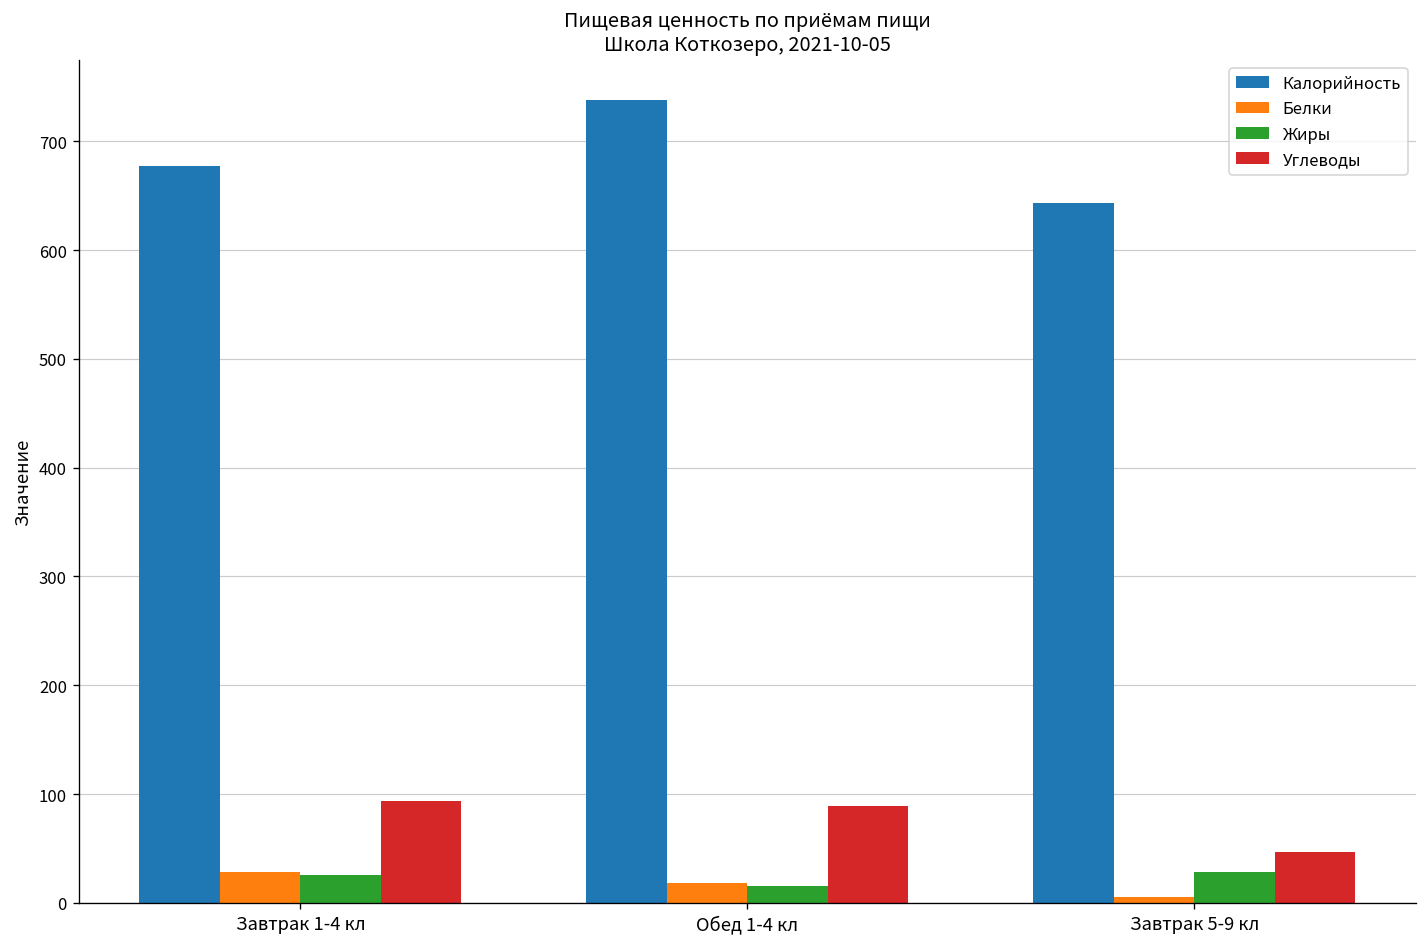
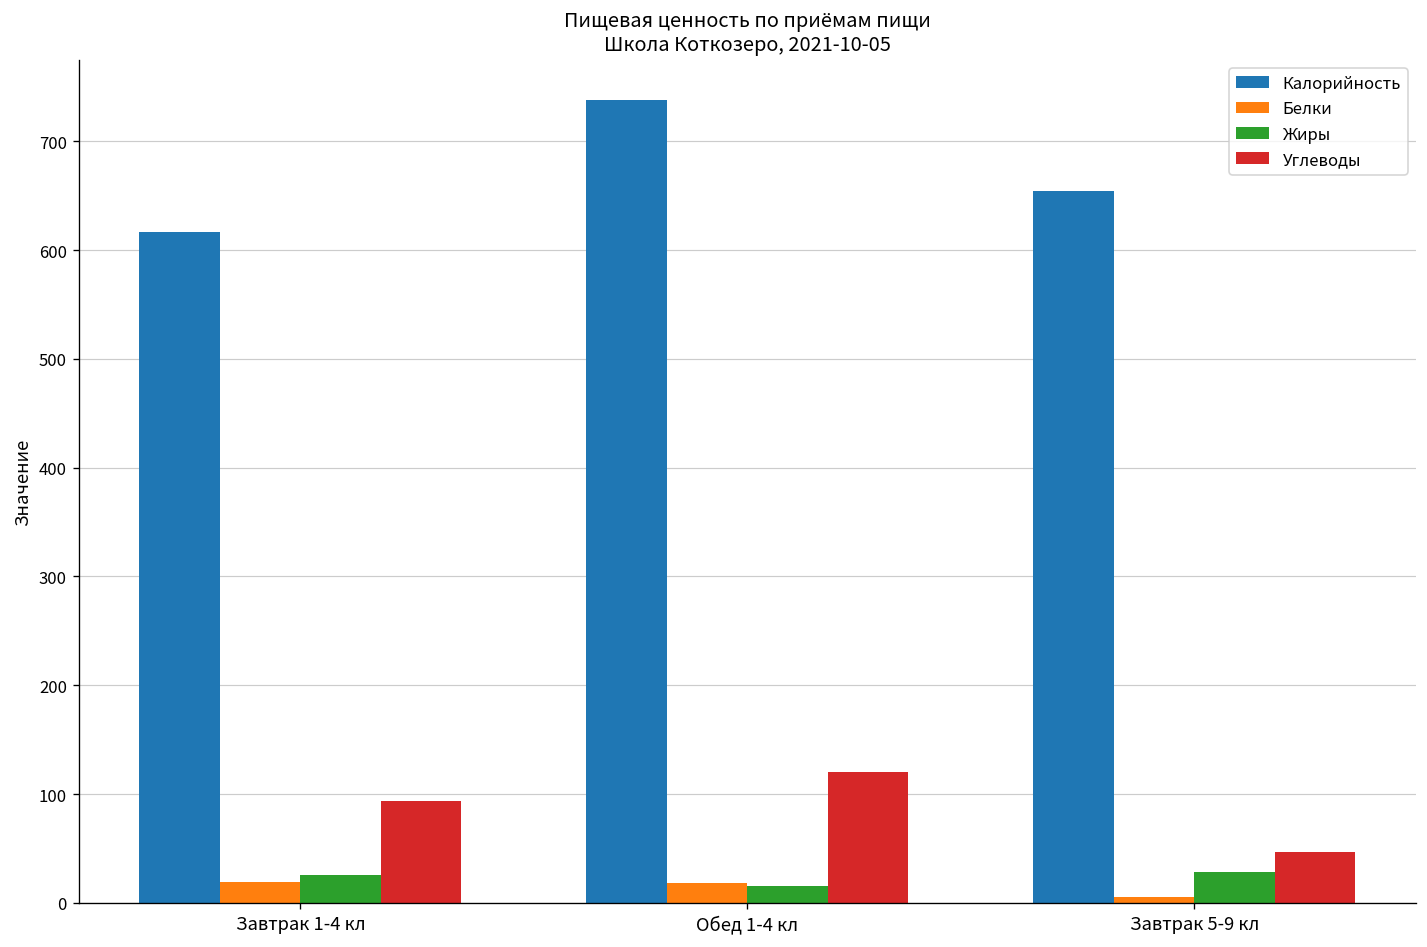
Калорийность, Завтрак 1-4 кл: 680 -> 620
Белки, Завтрак 1-4 кл: 30 -> 20
Углеводы, Обед 1-4 кл: 90 -> 120
Калорийность, Завтрак 5-9 кл: 640 -> 650
